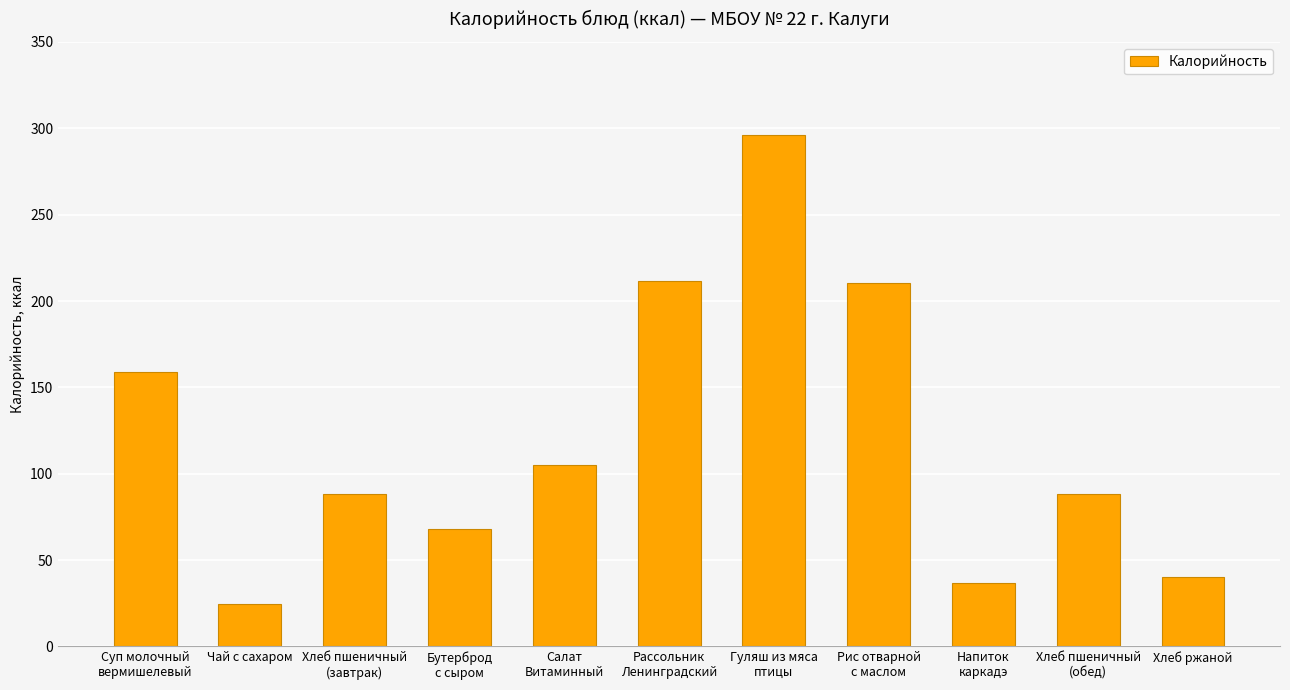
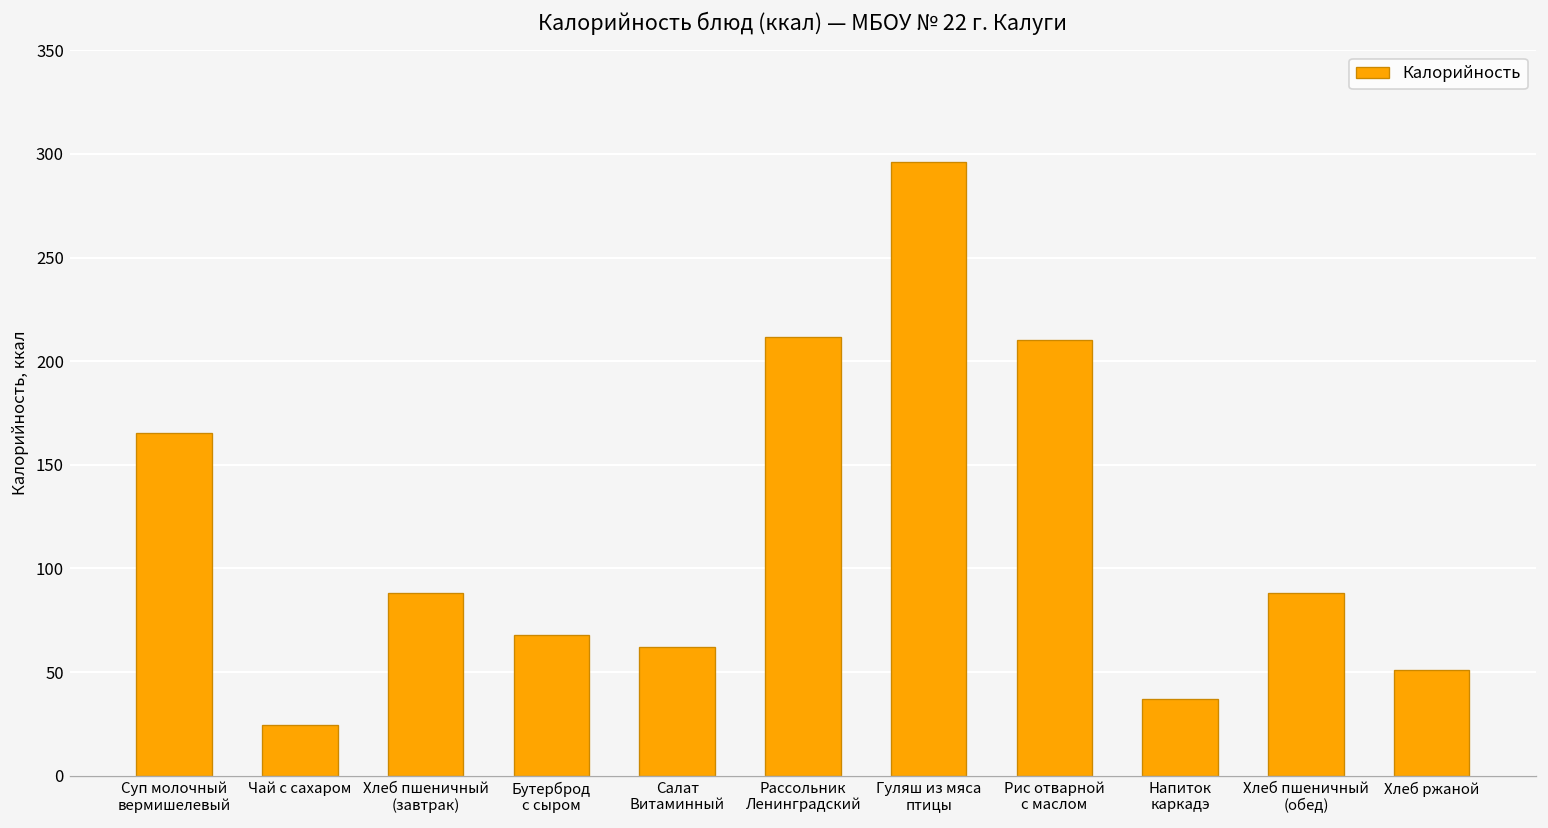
Суп молочный вермишелевый: 159 -> 165
Салат Витаминный: 105 -> 62
Хлеб ржаной: 40 -> 51
